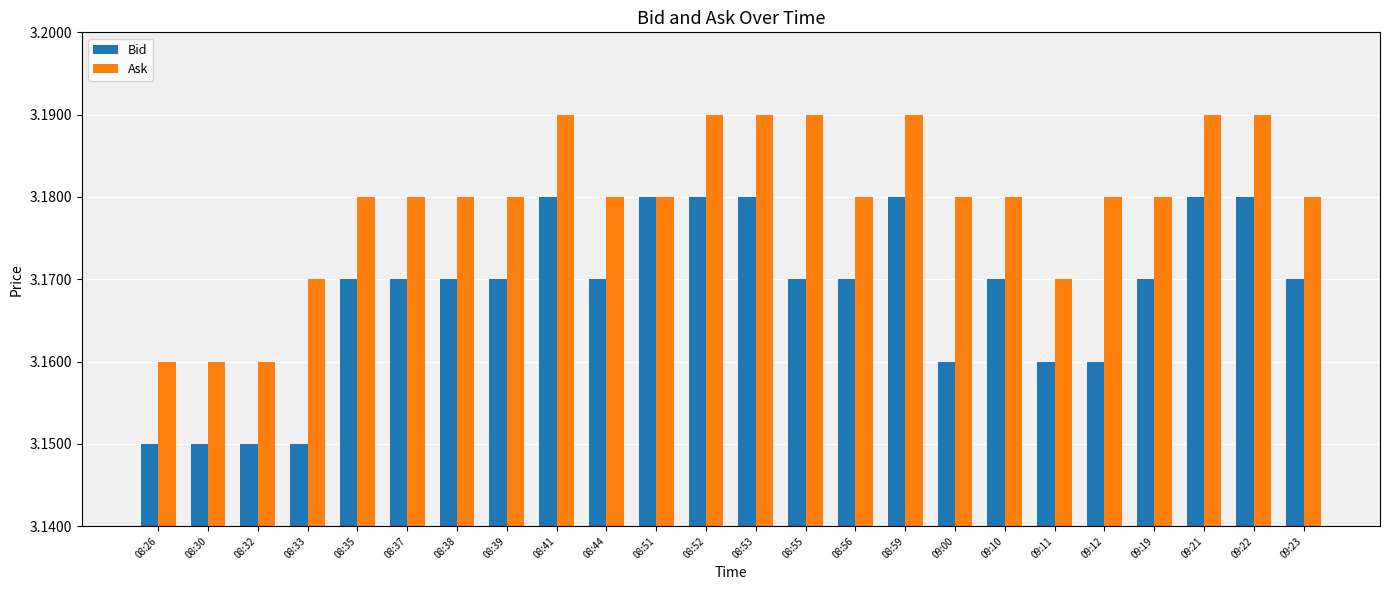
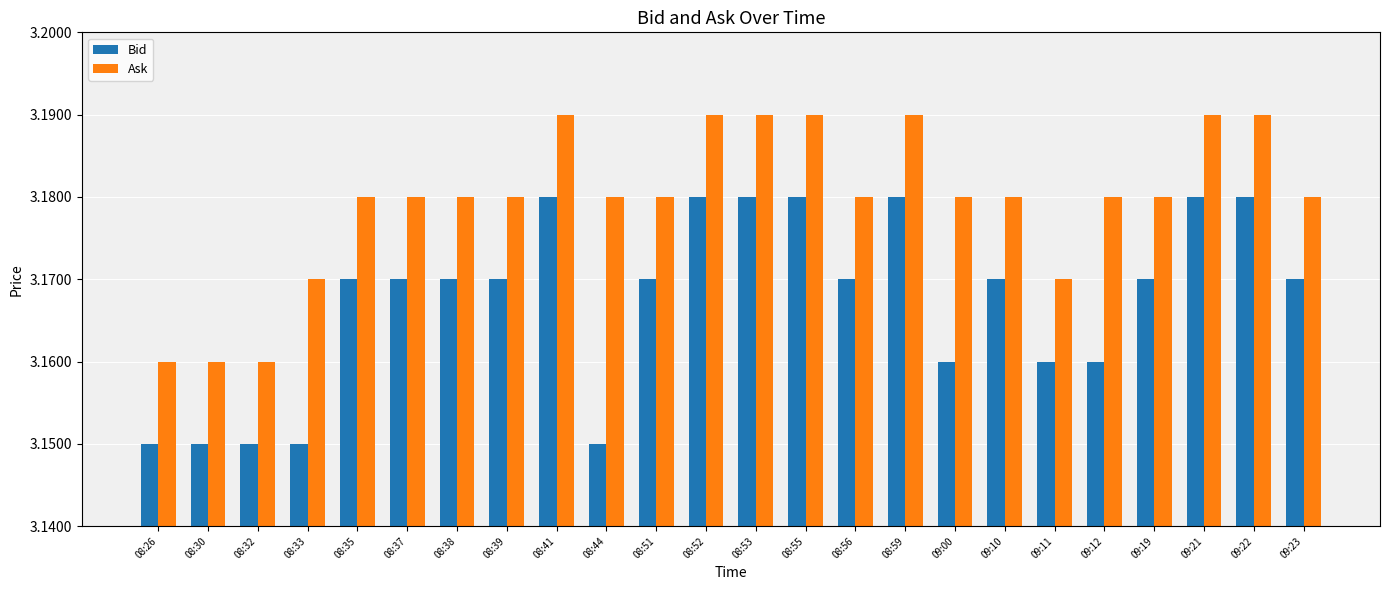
Bid, 08:44: 3.17 -> 3.15
Bid, 08:51: 3.18 -> 3.17
Bid, 08:55: 3.17 -> 3.18
